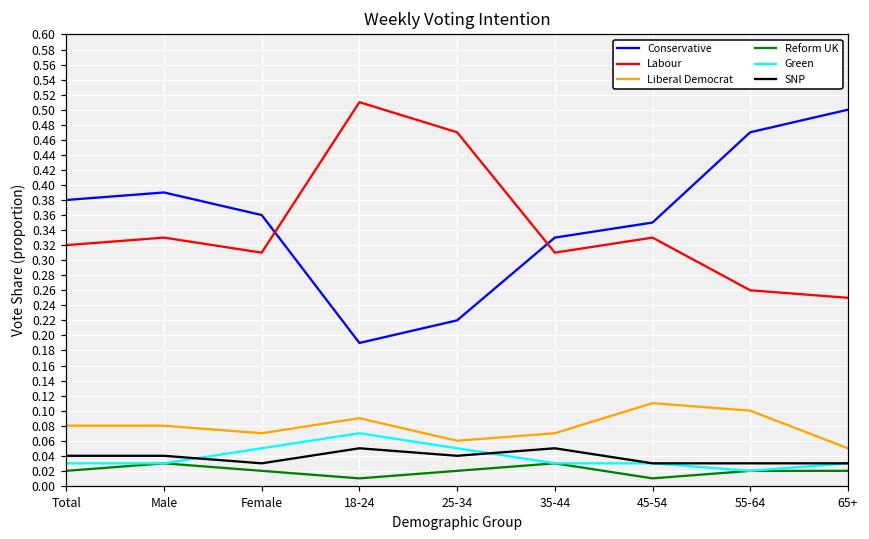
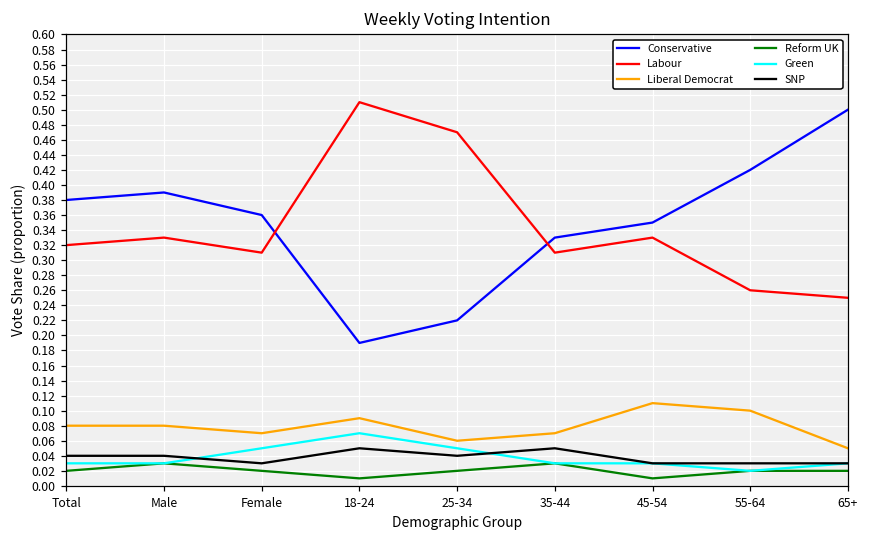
Conservative, 55-64: 0.47 -> 0.42
